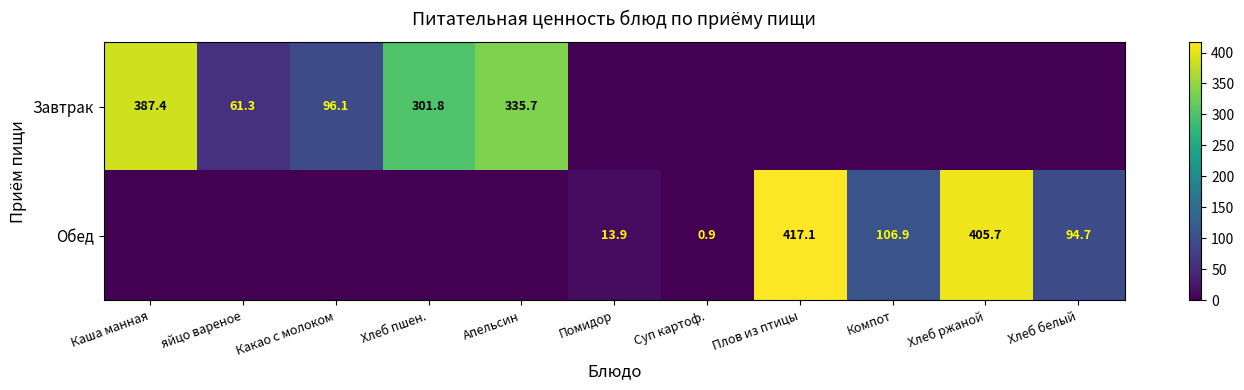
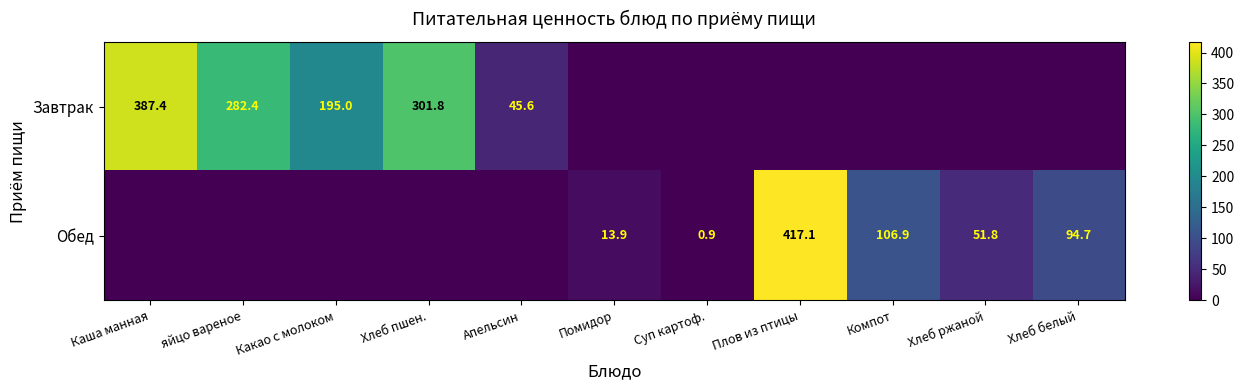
Завтрак, яйцо вареное: 61.3 -> 282.4
Завтрак, Какао с молоком: 96.1 -> 195.0
Завтрак, Апельсин: 335.7 -> 45.6
Обед, Хлеб ржаной: 405.7 -> 51.8
